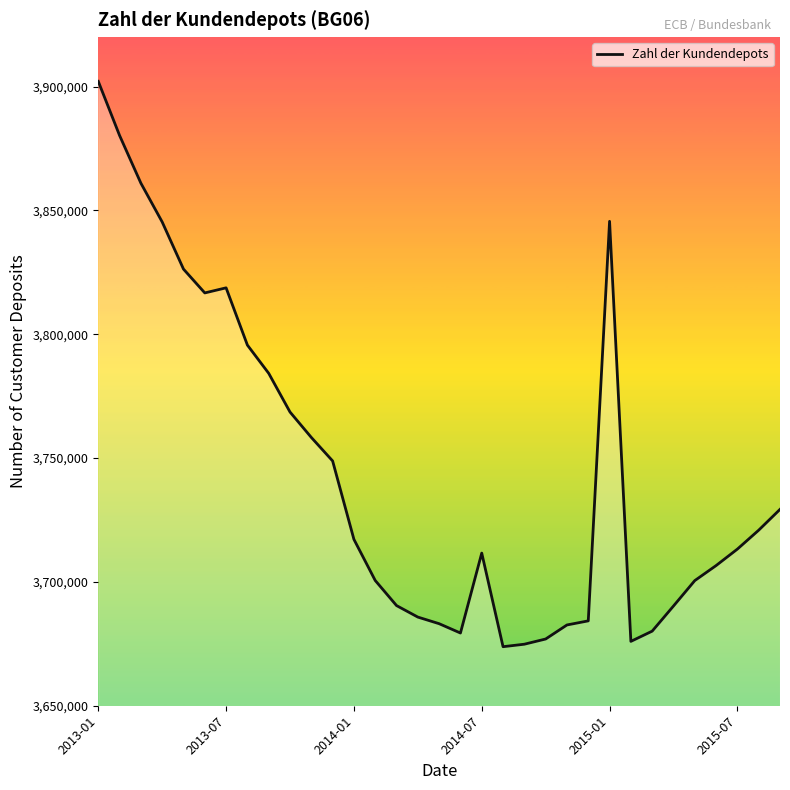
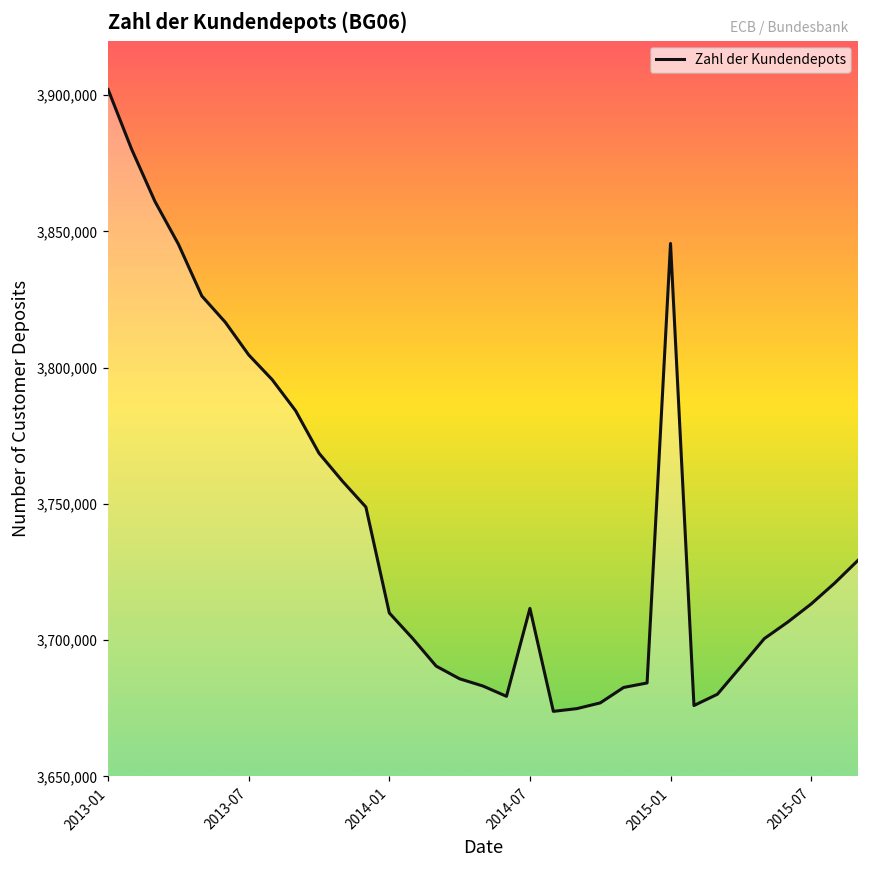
2013-07: 3,819,000 -> 3,805,000
2014-01: 3,717,000 -> 3,710,000
